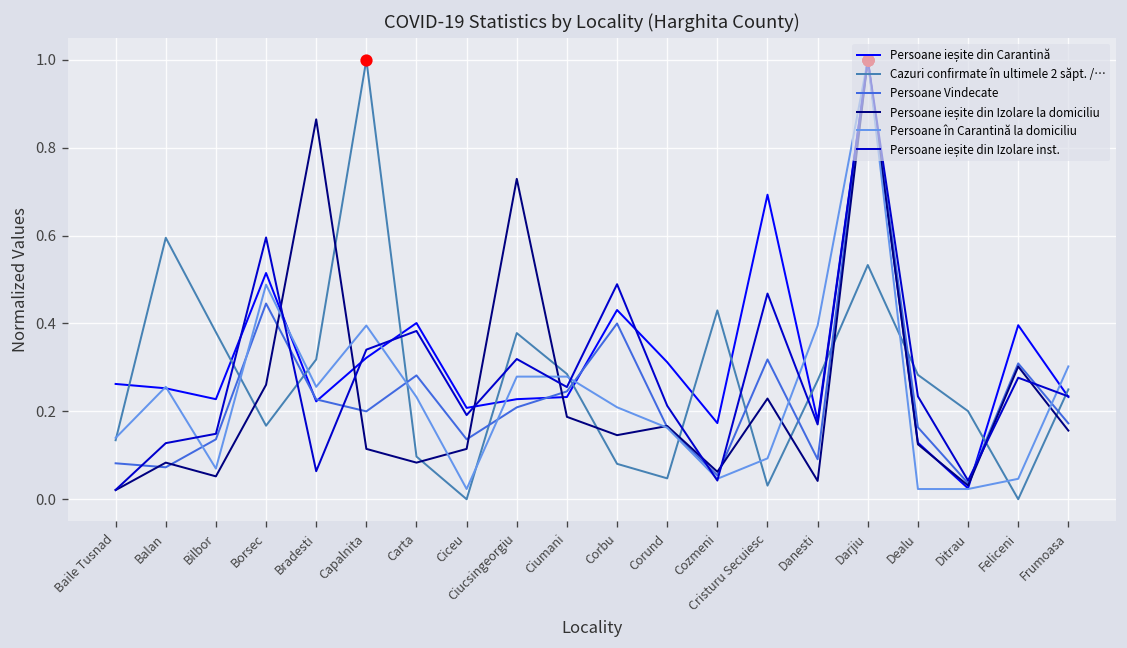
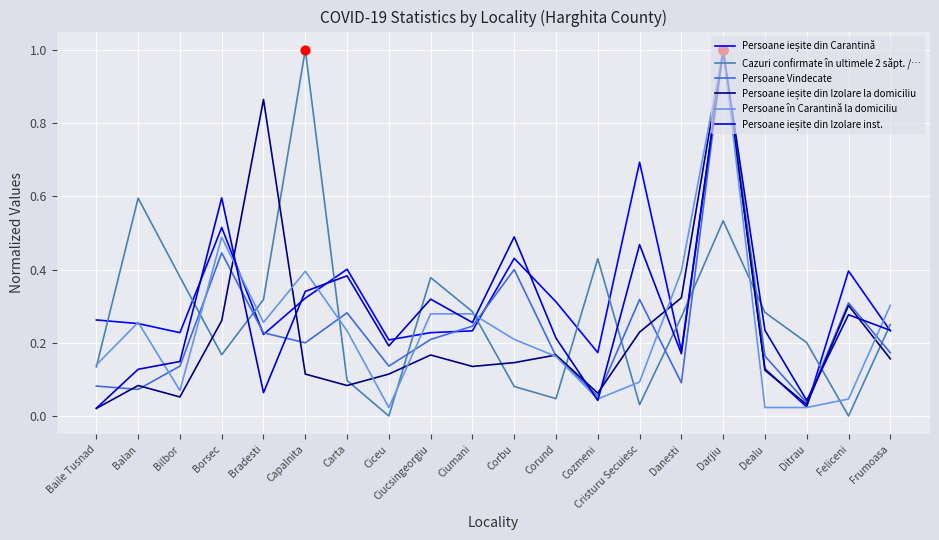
Persoane ieșite din Izolare la domiciliu, Ciucsingeorgiu: 0.73 -> 0.17
Persoane ieșite din Izolare la domiciliu, Ciumani: 0.19 -> 0.14
Persoane ieșite din Izolare la domiciliu, Danesti: 0.04 -> 0.32
